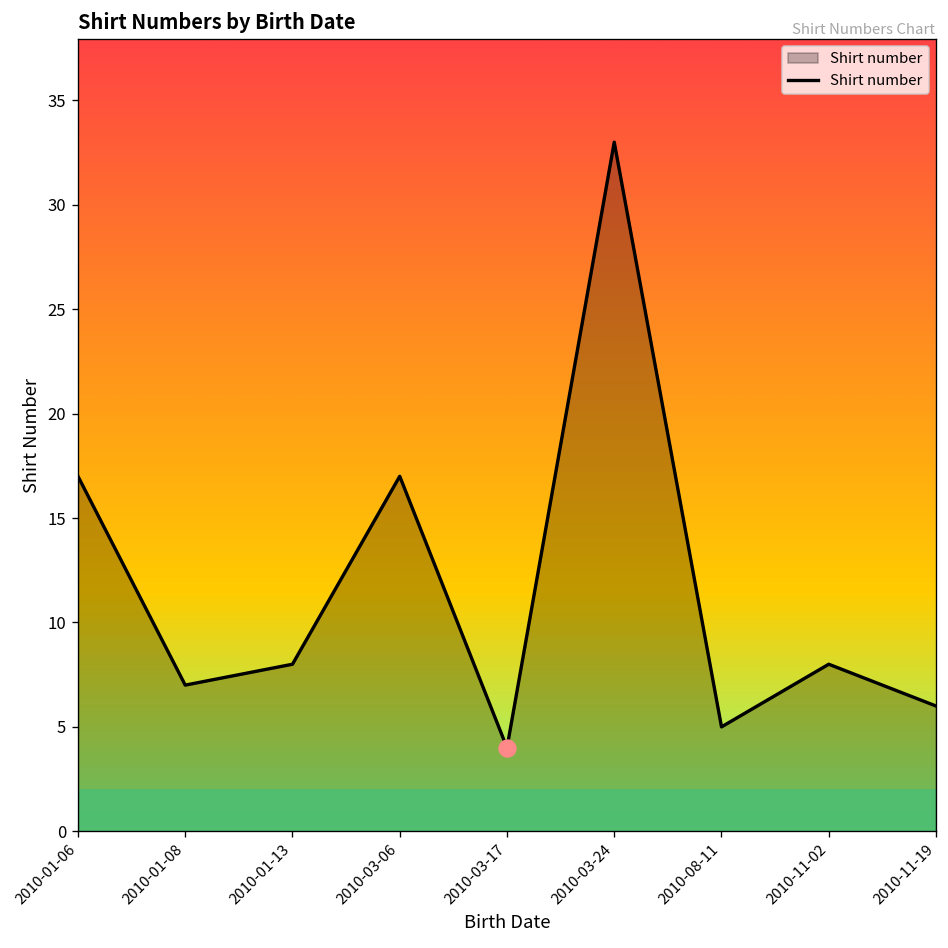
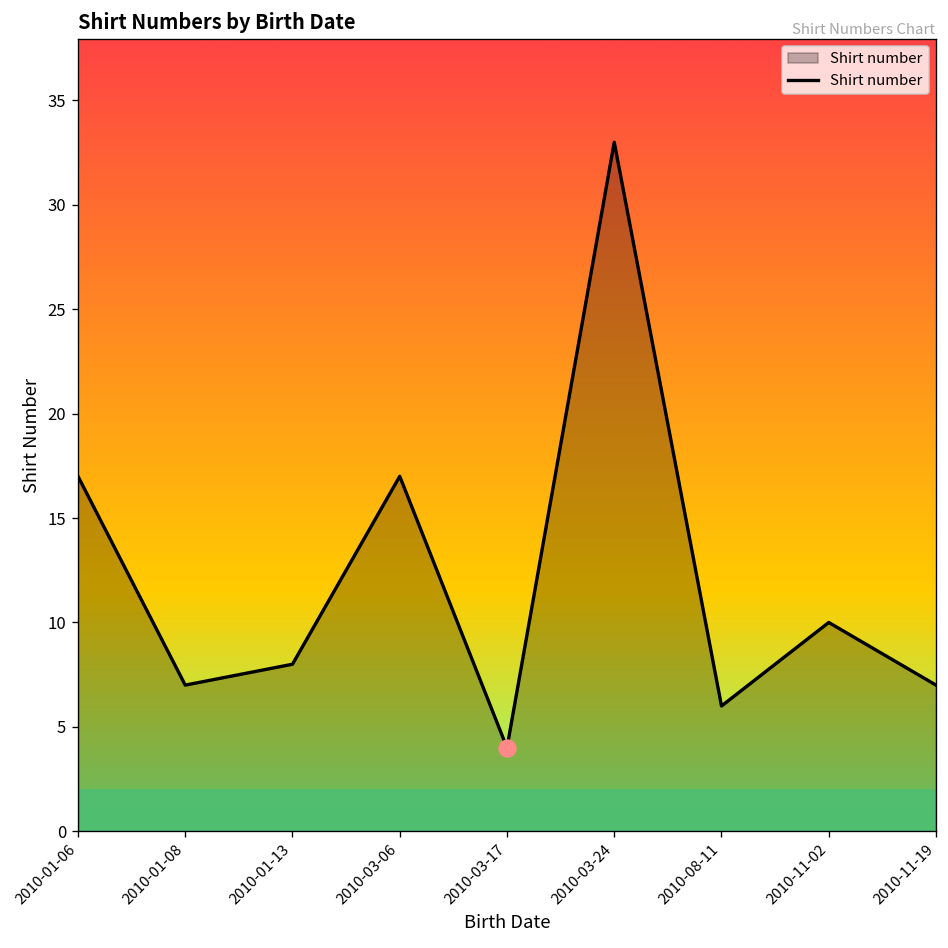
Shirt number, 2010-08-11: 5 -> 6
Shirt number, 2010-11-02: 8 -> 10
Shirt number, 2010-11-19: 6 -> 7
